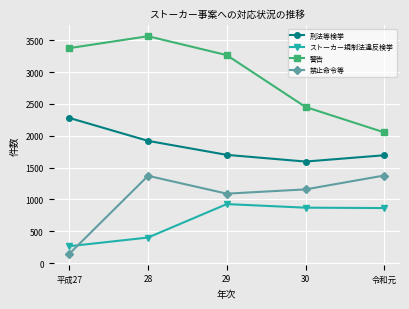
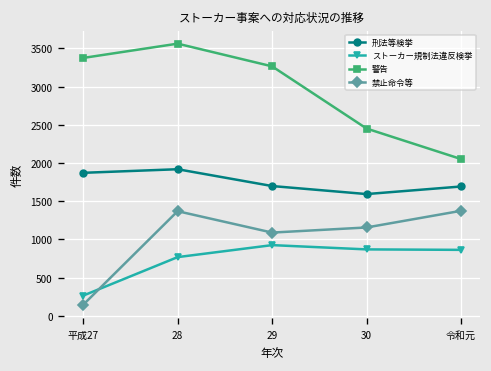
刑法等検挙, 平成27: 2300 -> 1900
ストーカー規制法違反検挙, 28: 400 -> 800
